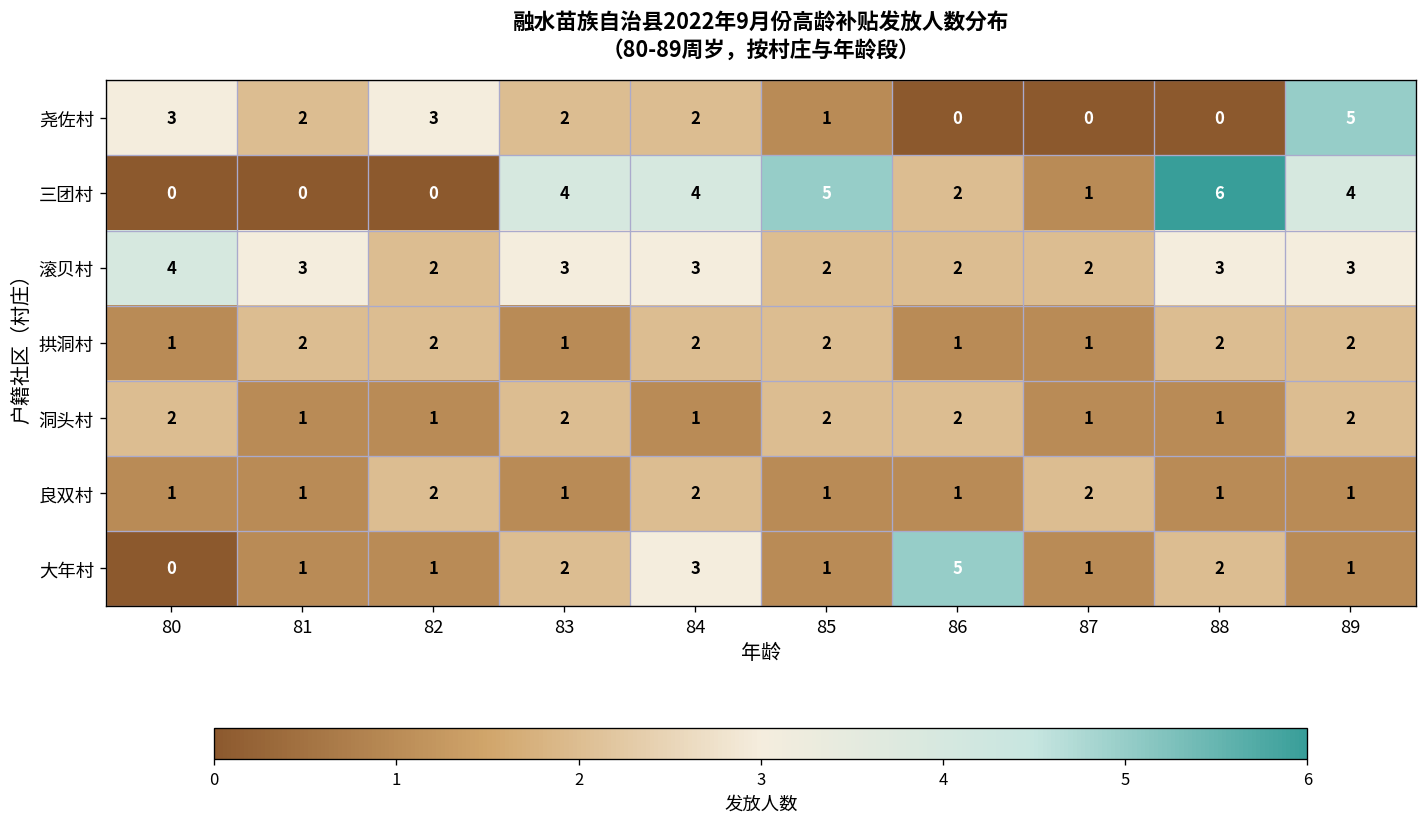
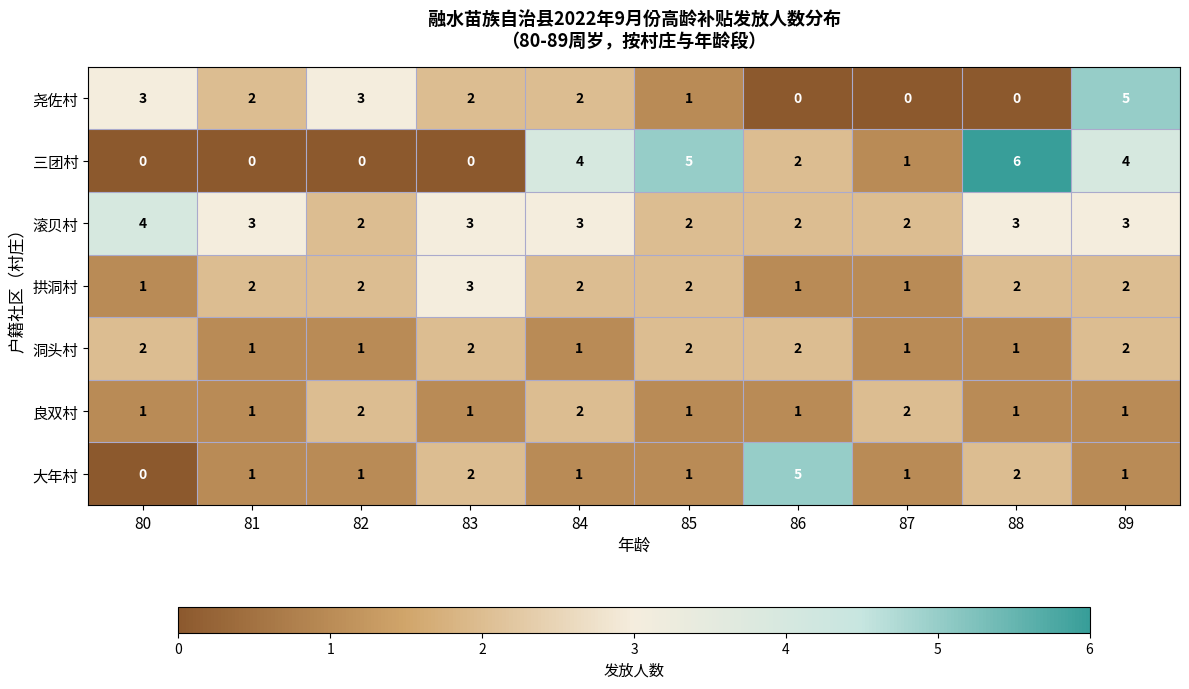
三团村, 83: 4 -> 0
拱洞村, 83: 1 -> 3
大年村, 84: 3 -> 1
